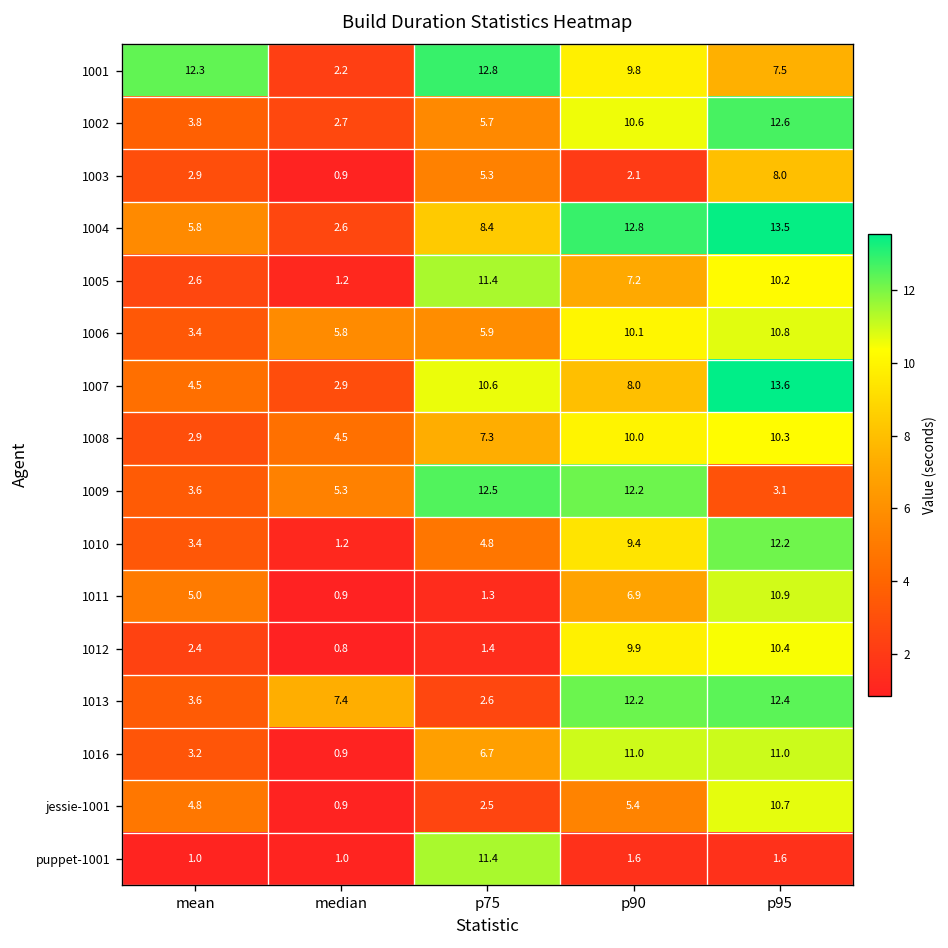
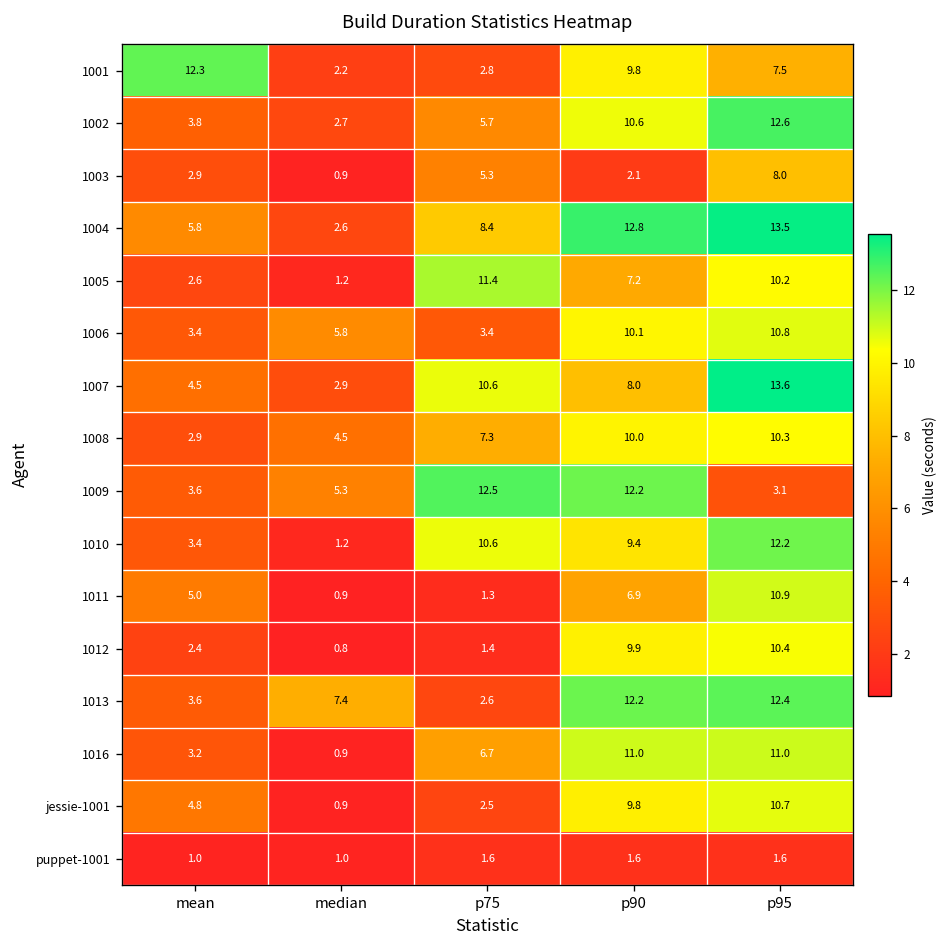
1001, p75: 12.8 -> 2.8
1006, p75: 5.9 -> 3.4
1010, p75: 4.8 -> 10.6
jessie-1001, p90: 5.4 -> 9.8
puppet-1001, p75: 11.4 -> 1.6
